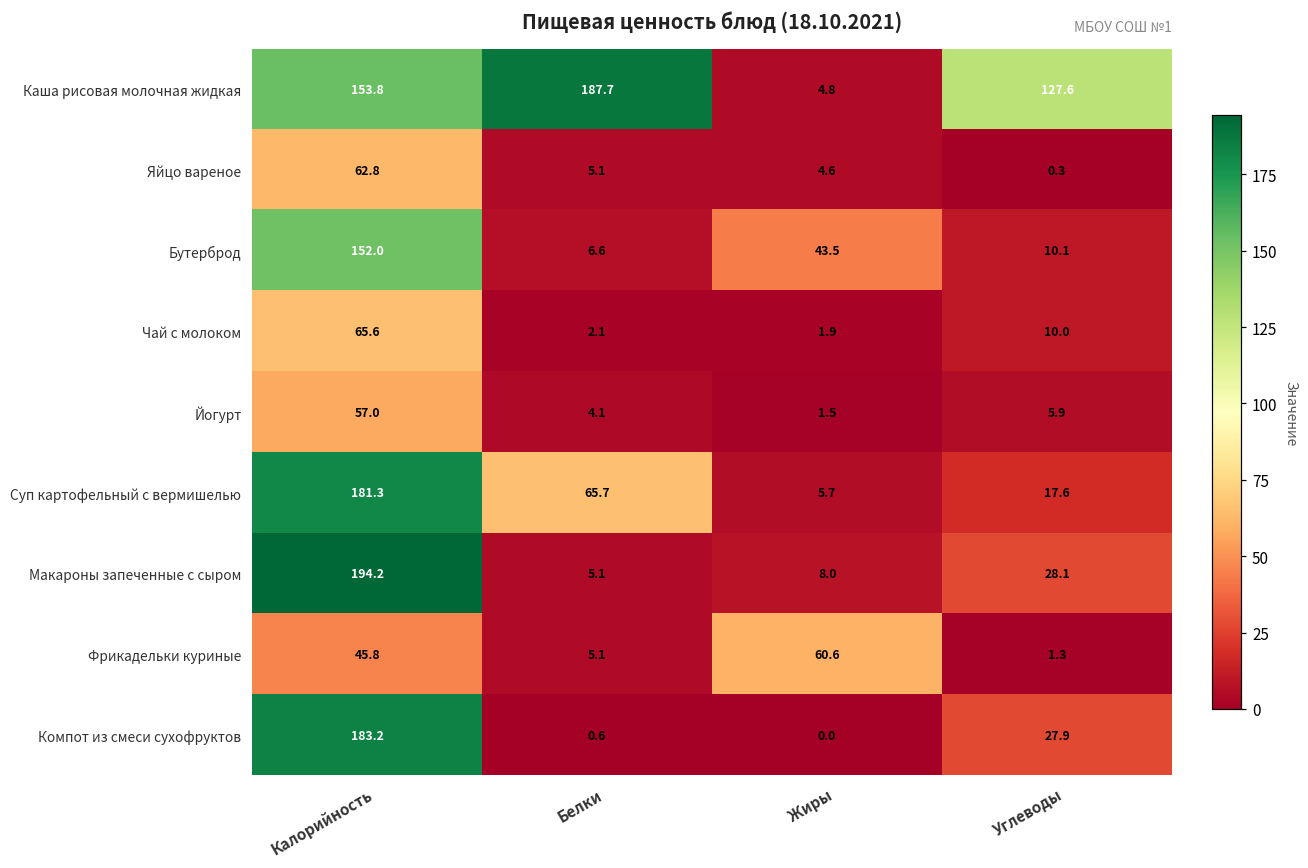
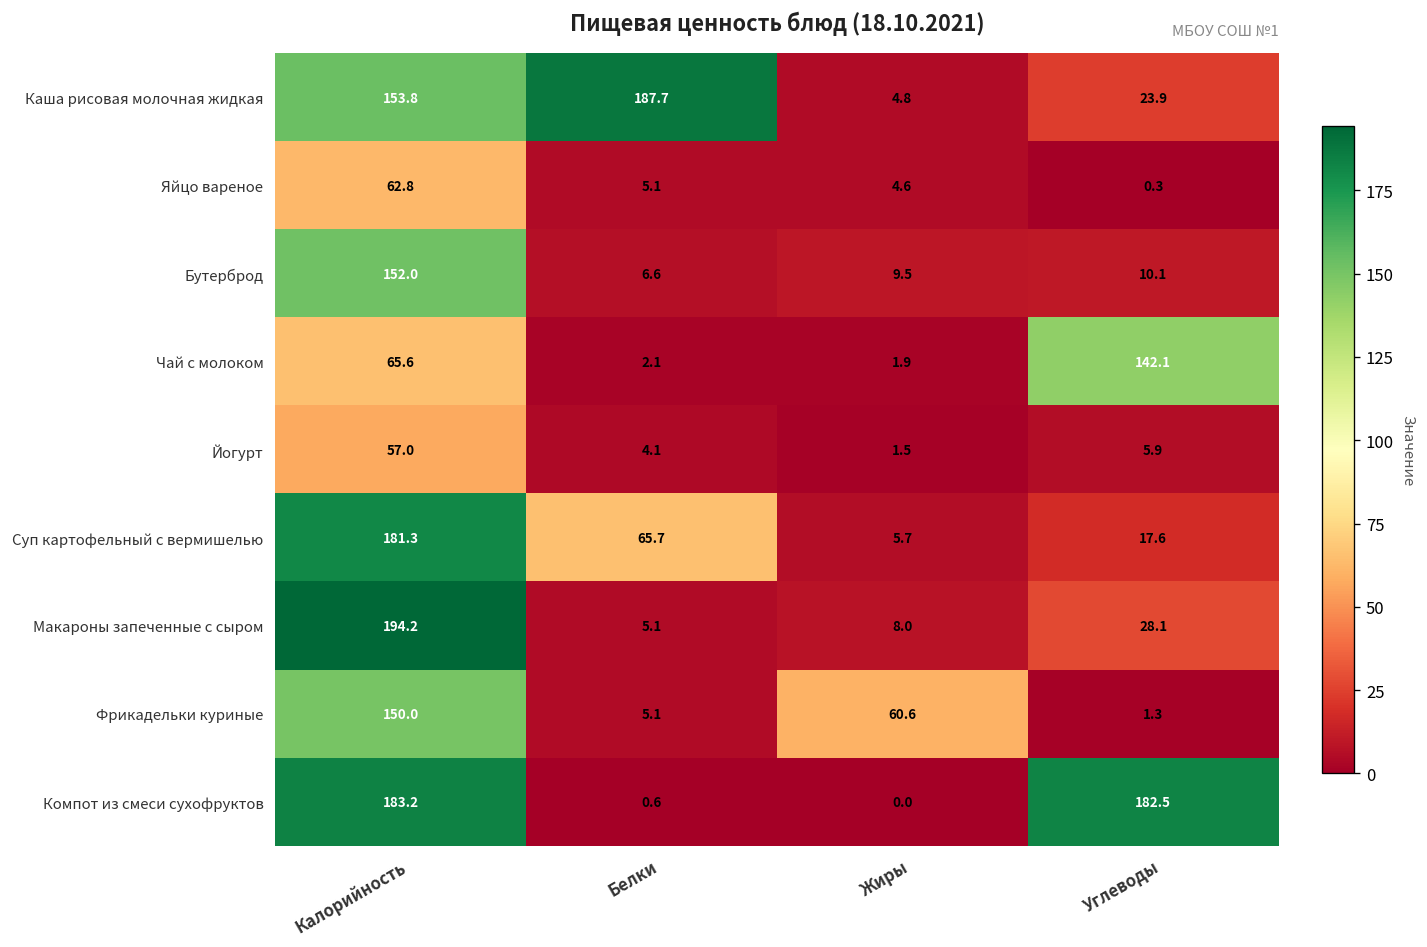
Каша рисовая молочная жидкая, Углеводы: 127.6 -> 23.9
Бутерброд, Жиры: 43.5 -> 9.5
Чай с молоком, Углеводы: 10.0 -> 142.1
Фрикадельки куриные, Калорийность: 45.8 -> 150.0
Компот из смеси сухофруктов, Углеводы: 27.9 -> 182.5
